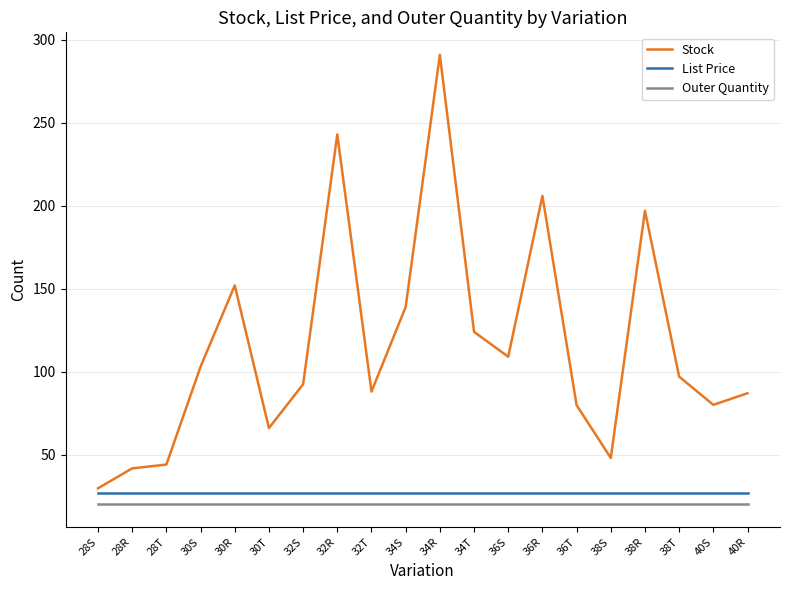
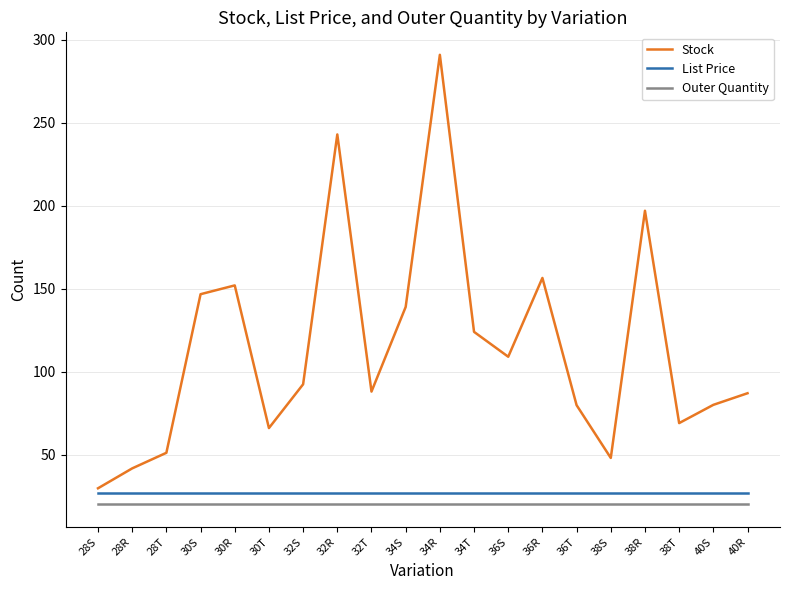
Stock, 28T: 44 -> 51
Stock, 30S: 103 -> 147
Stock, 36R: 206 -> 157
Stock, 38T: 97 -> 69
